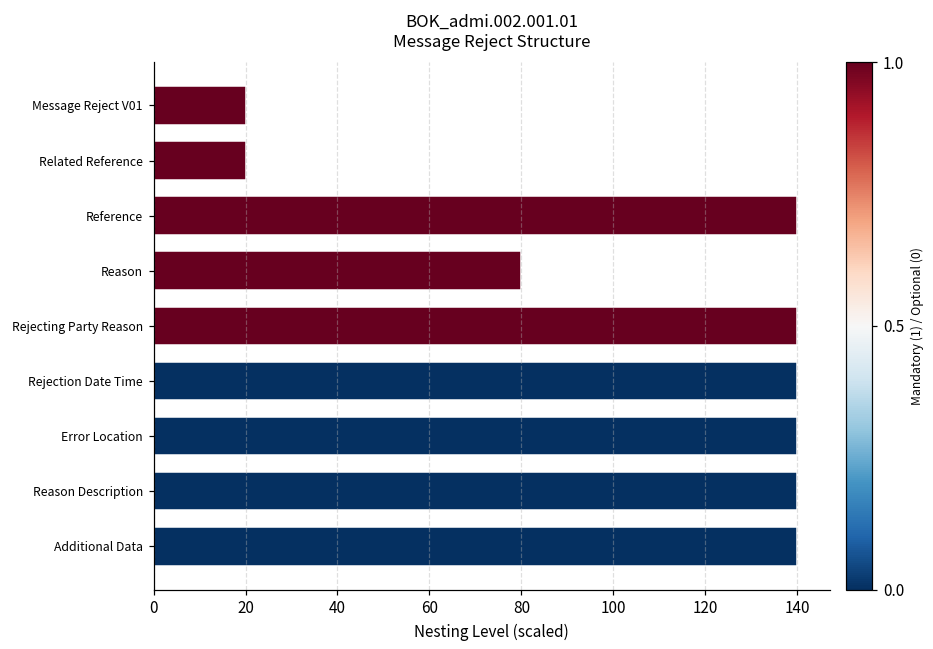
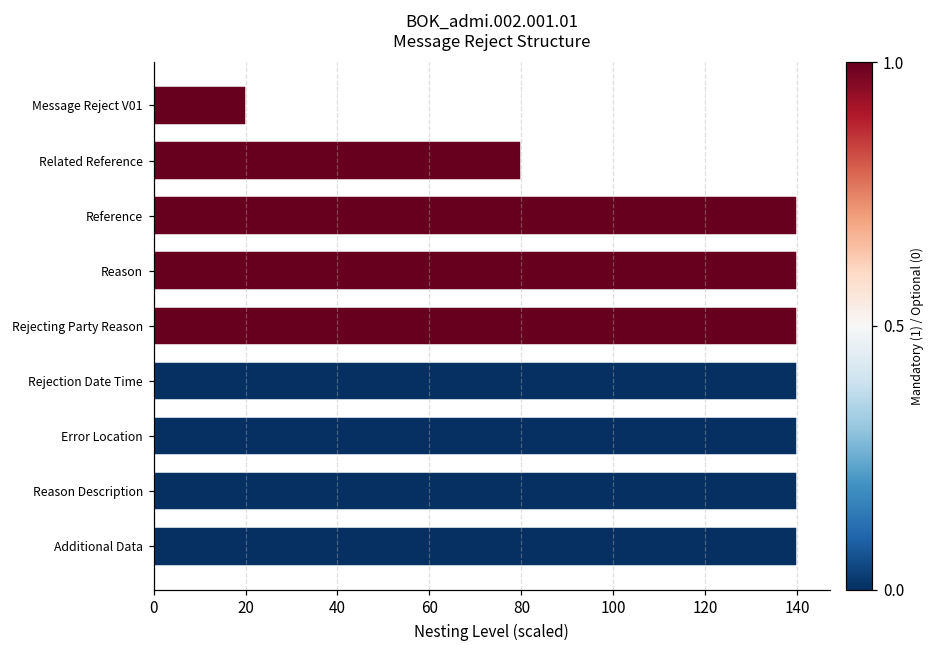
Related Reference: 20 -> 80
Reason: 80 -> 140
